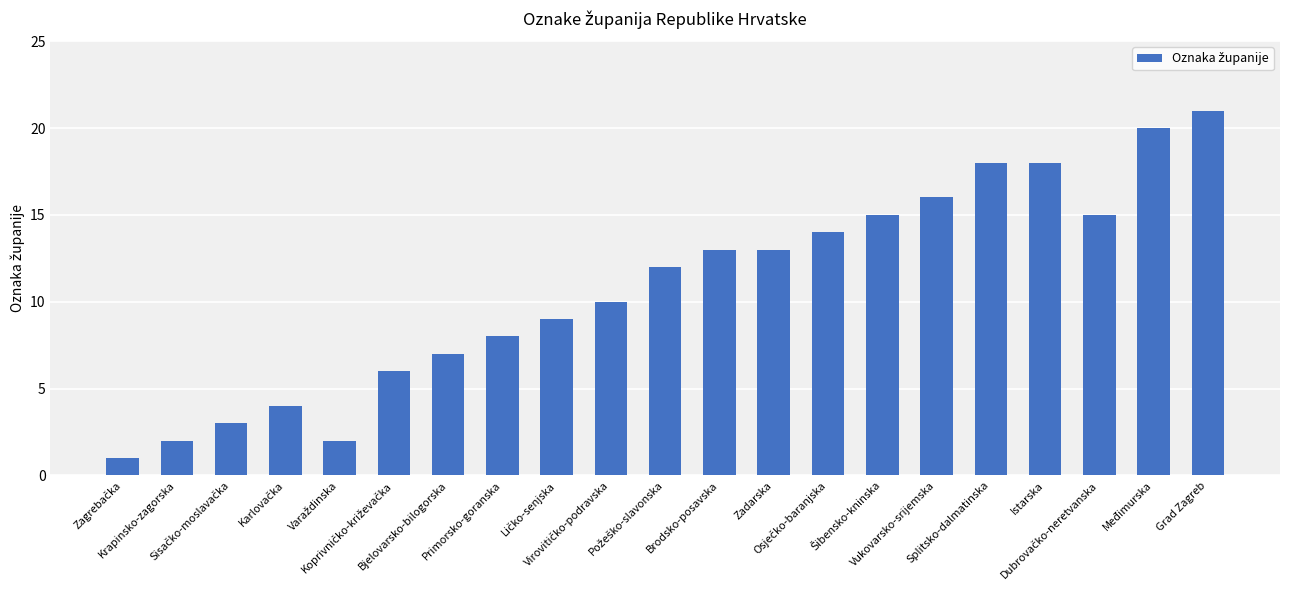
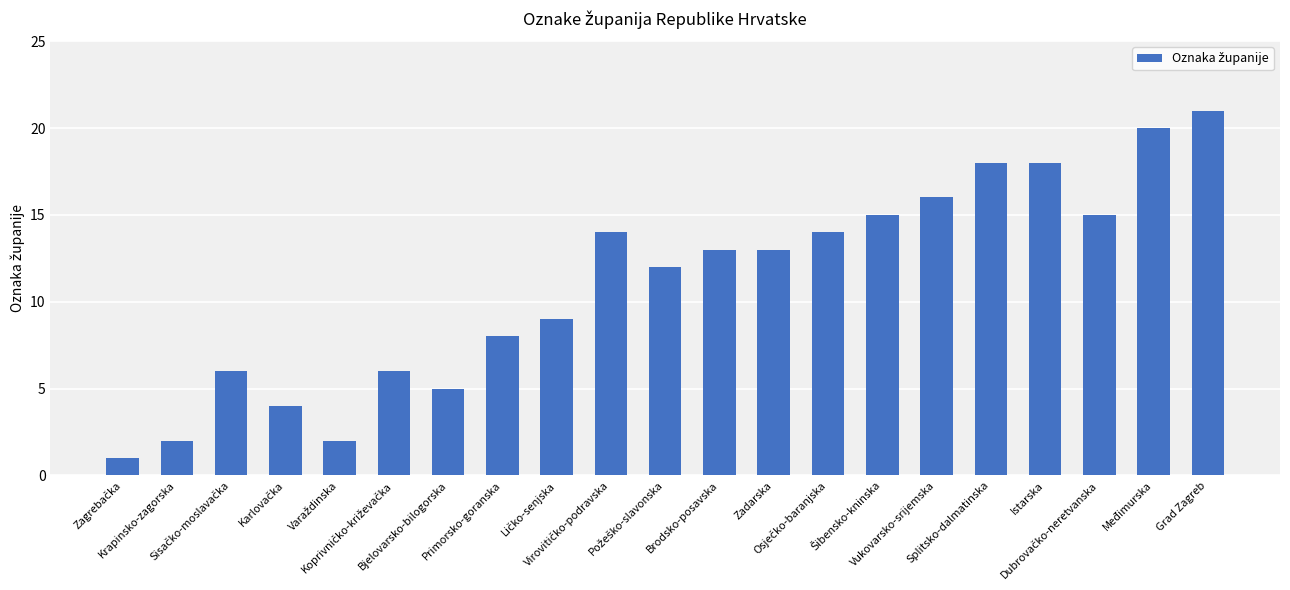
Sisačko-moslavačka: 3 -> 6
Bjelovarsko-bilogorska: 7 -> 5
Virovitičko-podravska: 10 -> 14
